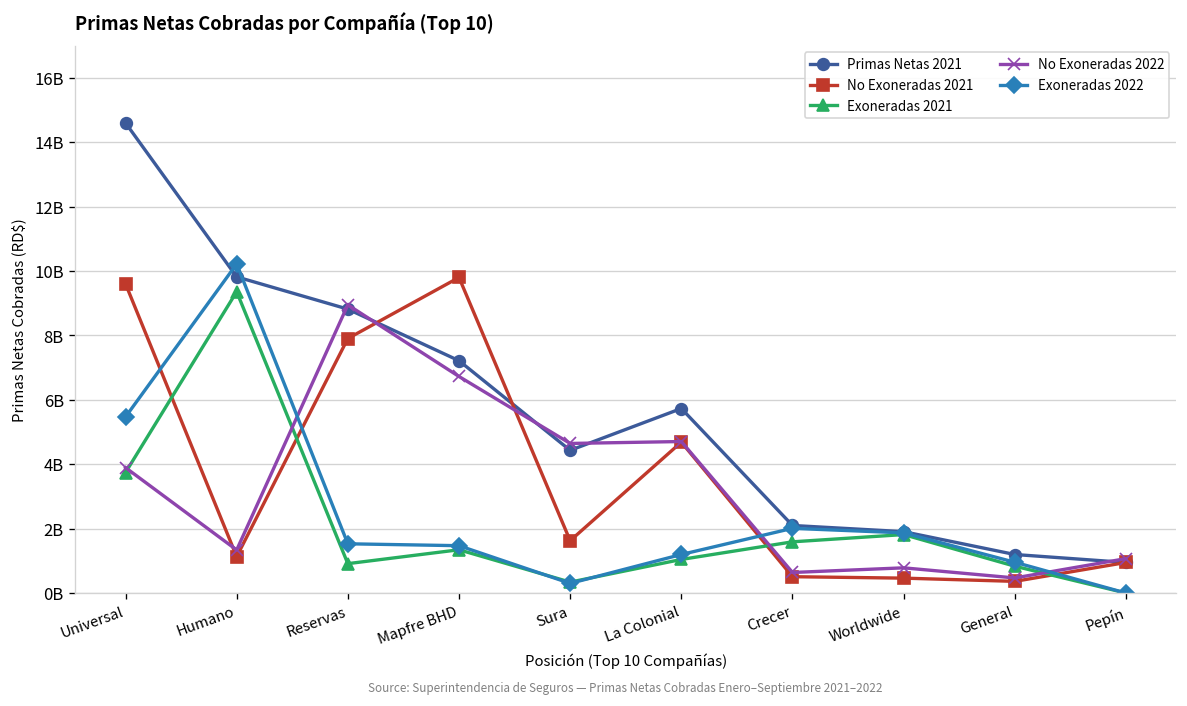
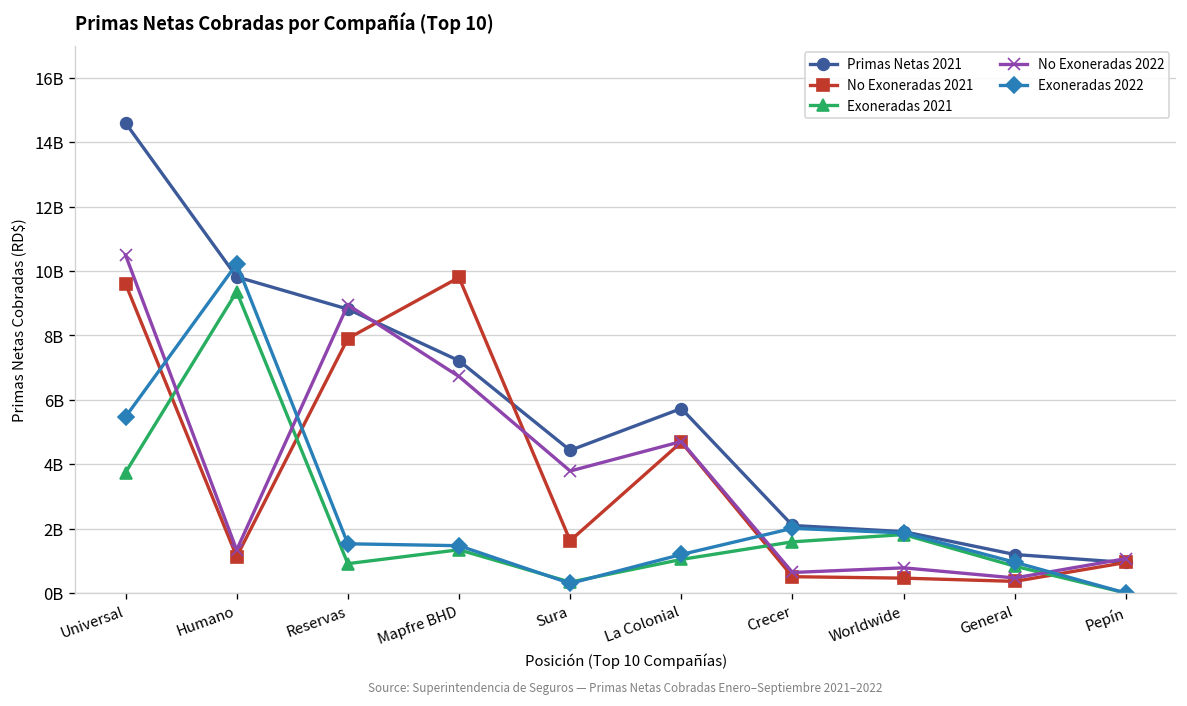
No Exoneradas 2022, Universal: 3900000000 -> 10500000000
No Exoneradas 2022, Sura: 4600000000 -> 3800000000
